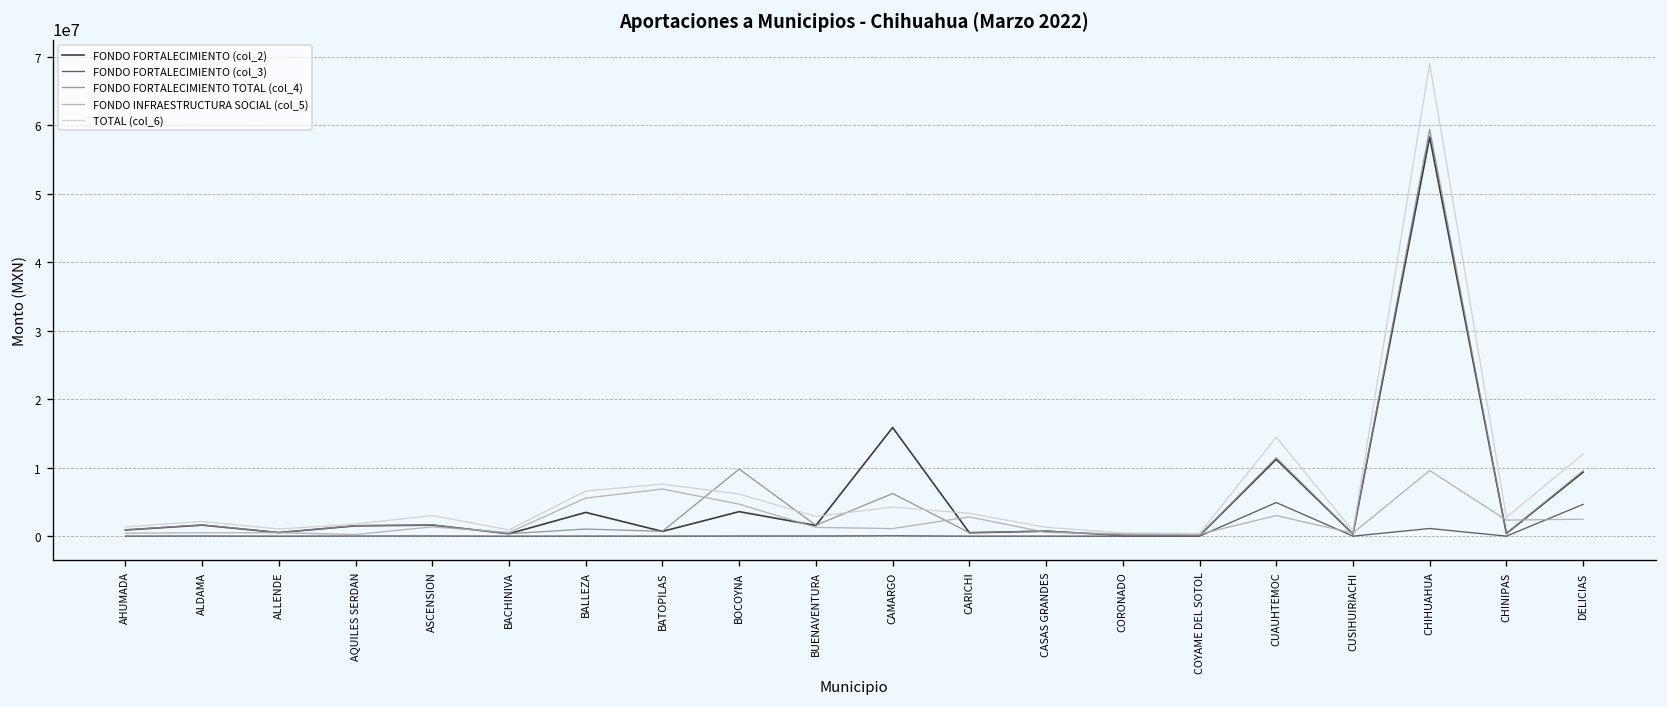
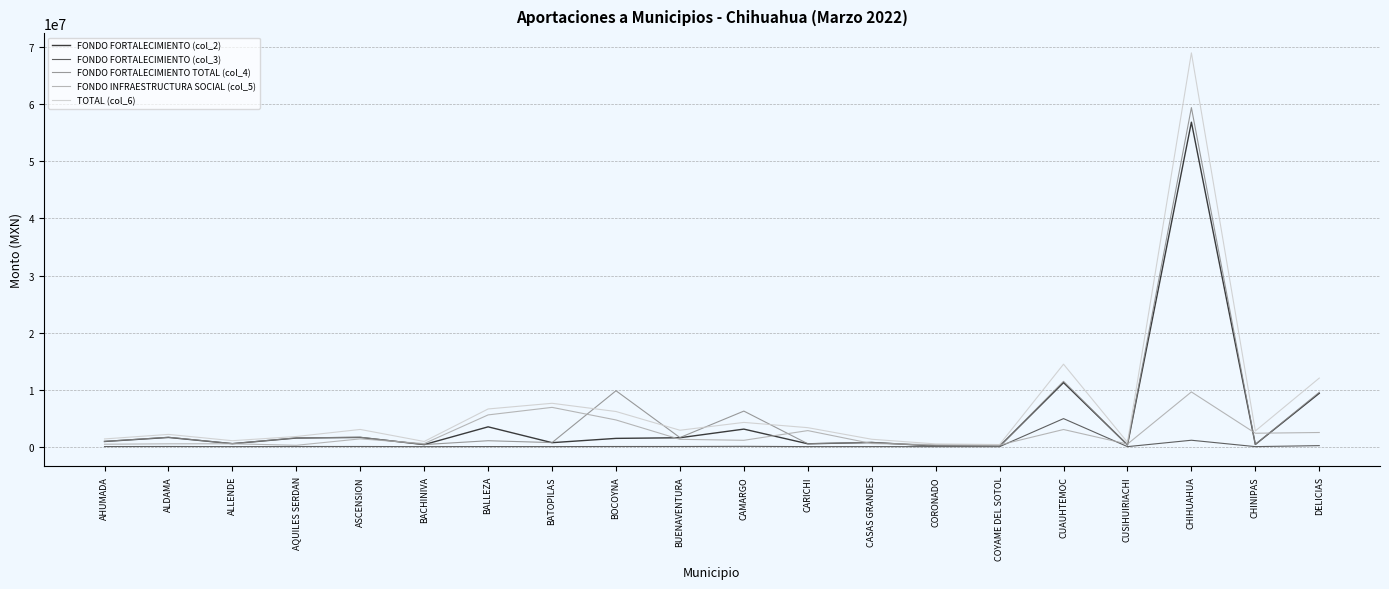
FONDO FORTALECIMIENTO (col_2), BOCOYNA: 4000000 -> 1000000
FONDO FORTALECIMIENTO (col_2), CAMARGO: 16000000 -> 3000000
FONDO FORTALECIMIENTO (col_2), CHIHUAHUA: 58000000 -> 57000000
FONDO FORTALECIMIENTO (col_3), DELICIAS: 5000000 -> 0
